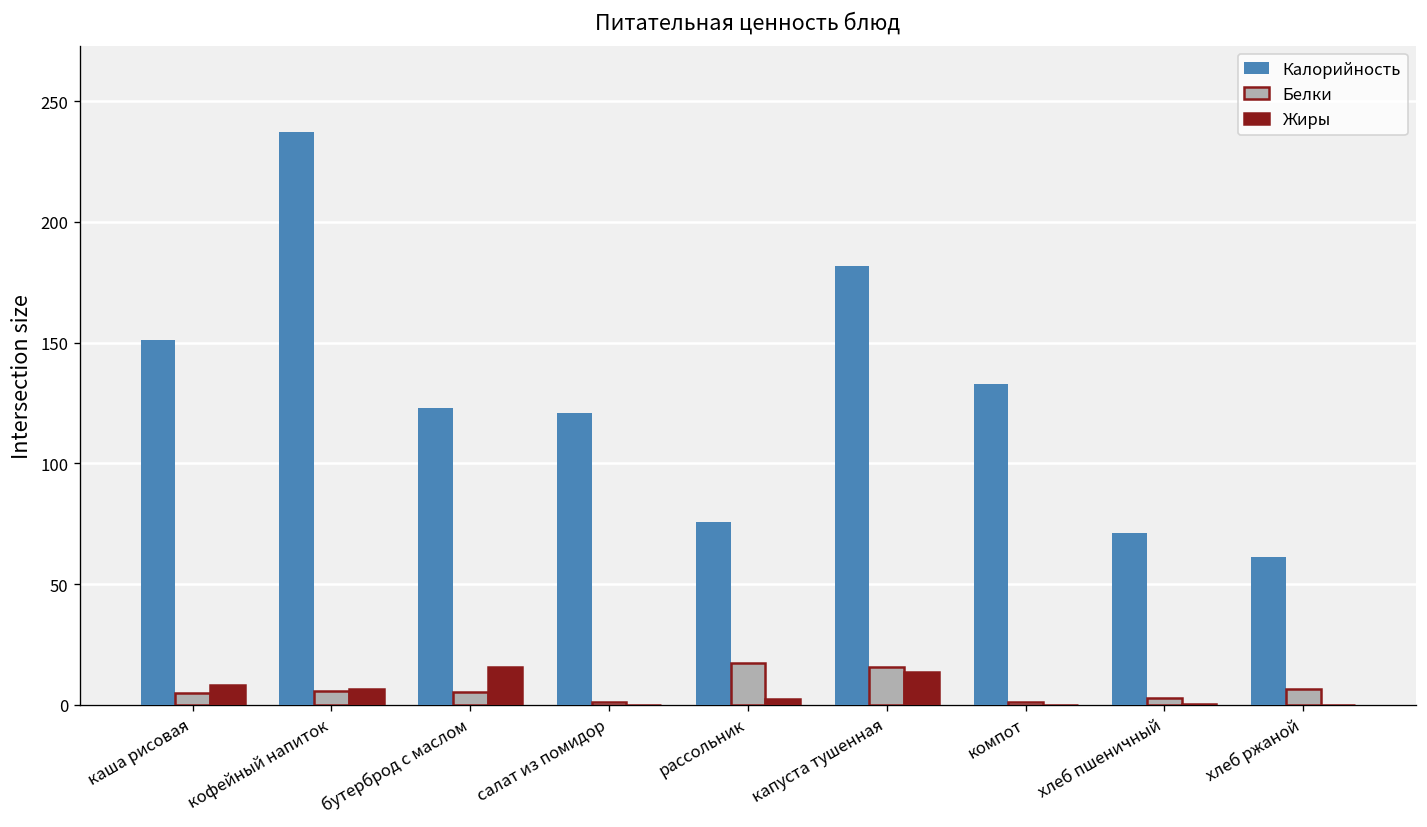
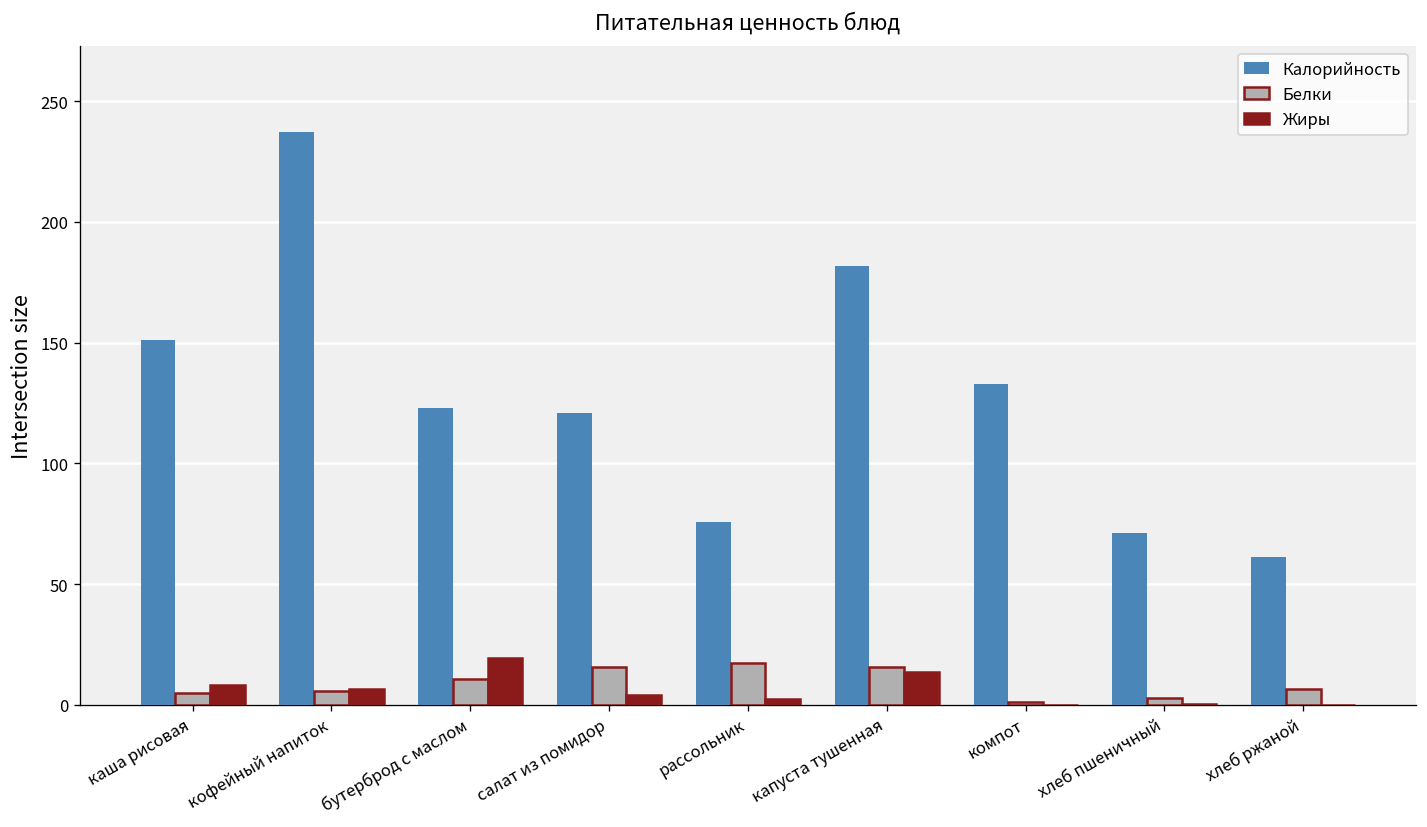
Белки, бутерброд с маслом: 5 -> 11
Жиры, бутерброд с маслом: 16 -> 20
Белки, салат из помидор: 1 -> 16
Жиры, салат из помидор: 0 -> 4
